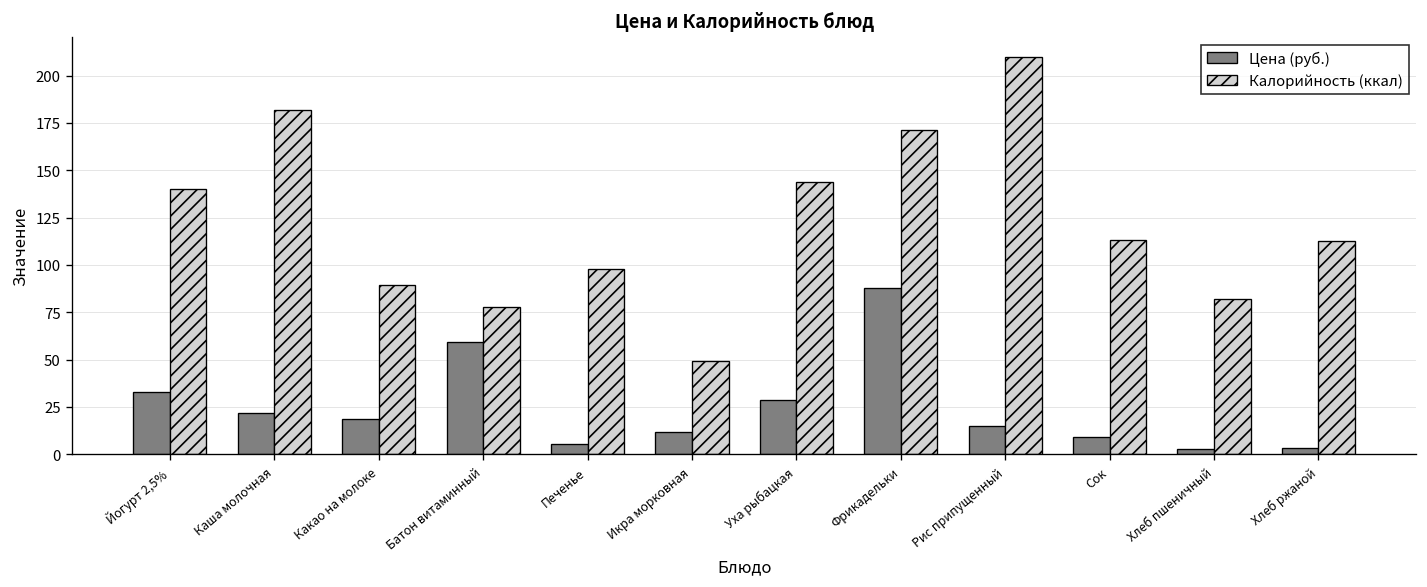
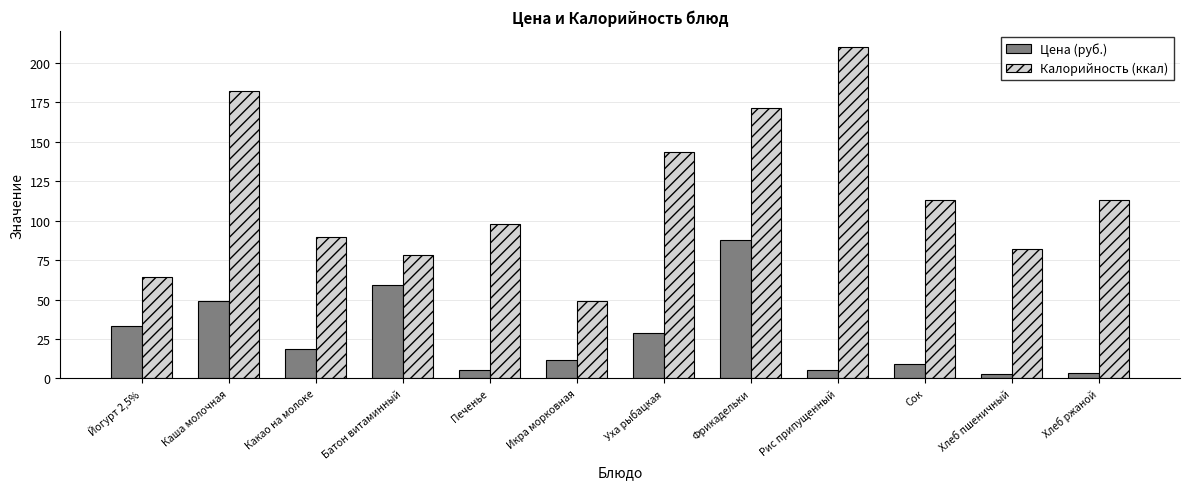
Калорийность (ккал), Йогурт 2,5%: 140 -> 64
Цена (руб.), Каша молочная: 22 -> 49
Цена (руб.), Рис припущенный: 15 -> 6
